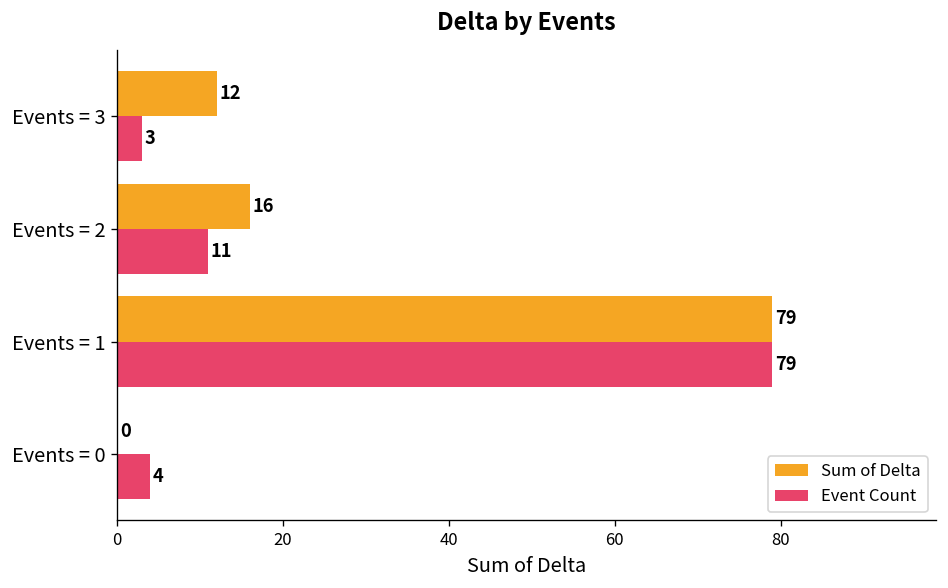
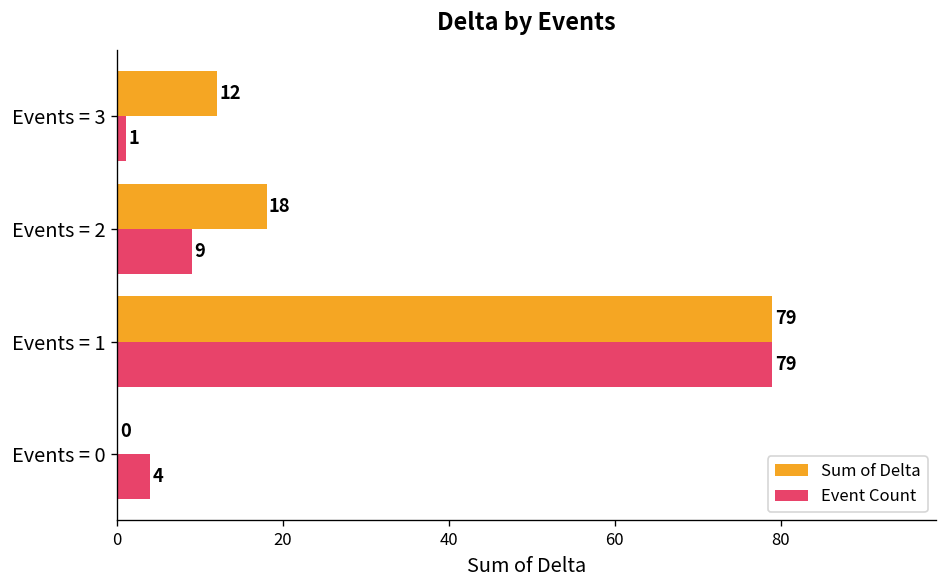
Event Count, Events = 3: 3 -> 1
Sum of Delta, Events = 2: 16 -> 18
Event Count, Events = 2: 11 -> 9
